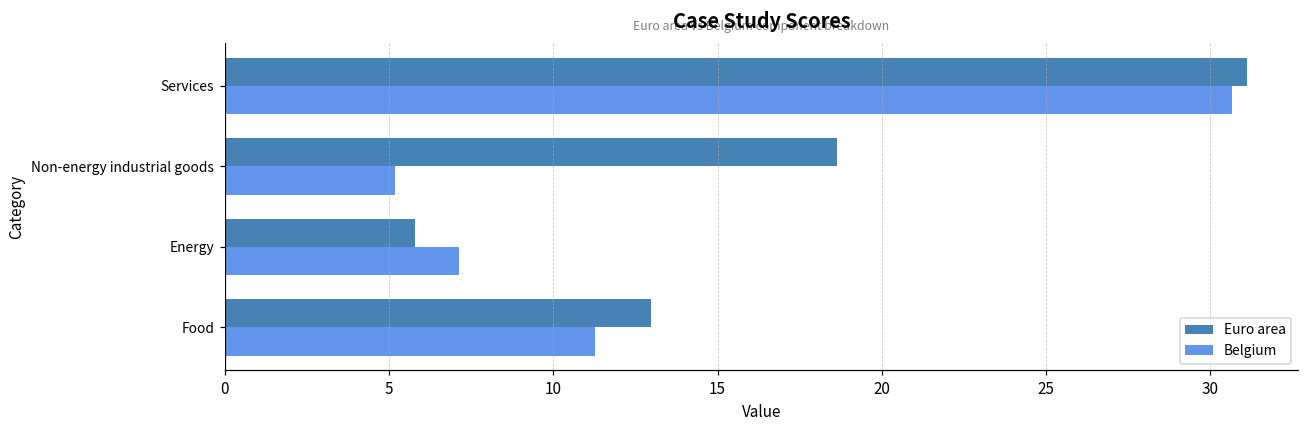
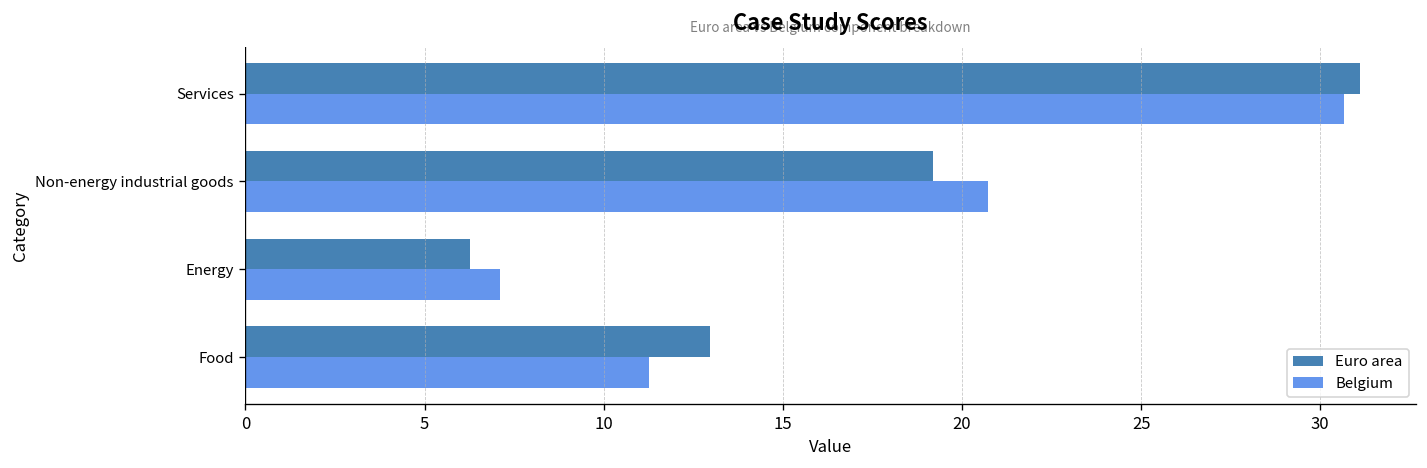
Euro area, Non-energy industrial goods: 18.6 -> 19.2
Belgium, Non-energy industrial goods: 5.2 -> 20.7
Euro area, Energy: 5.8 -> 6.3
